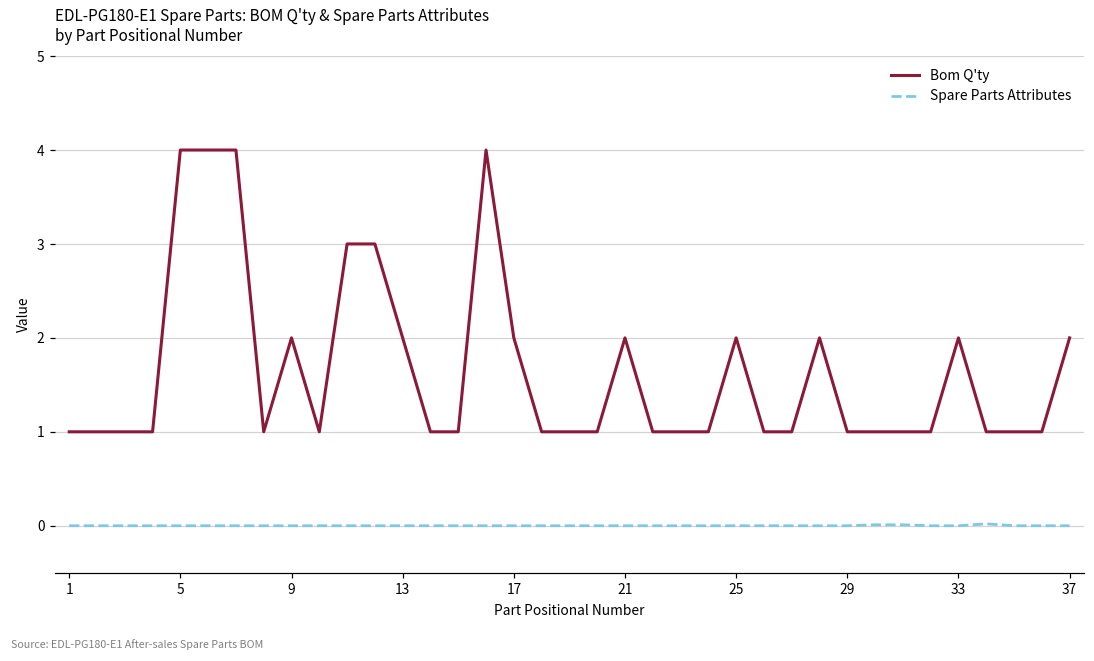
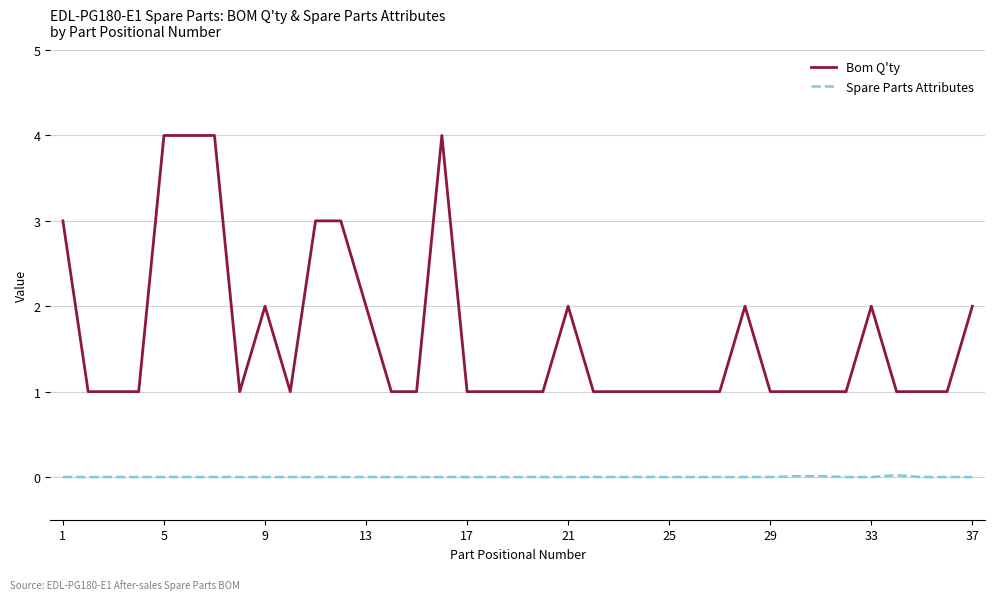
Bom Q'ty, 1: 1 -> 3
Bom Q'ty, 17: 2 -> 1
Bom Q'ty, 25: 2 -> 1
